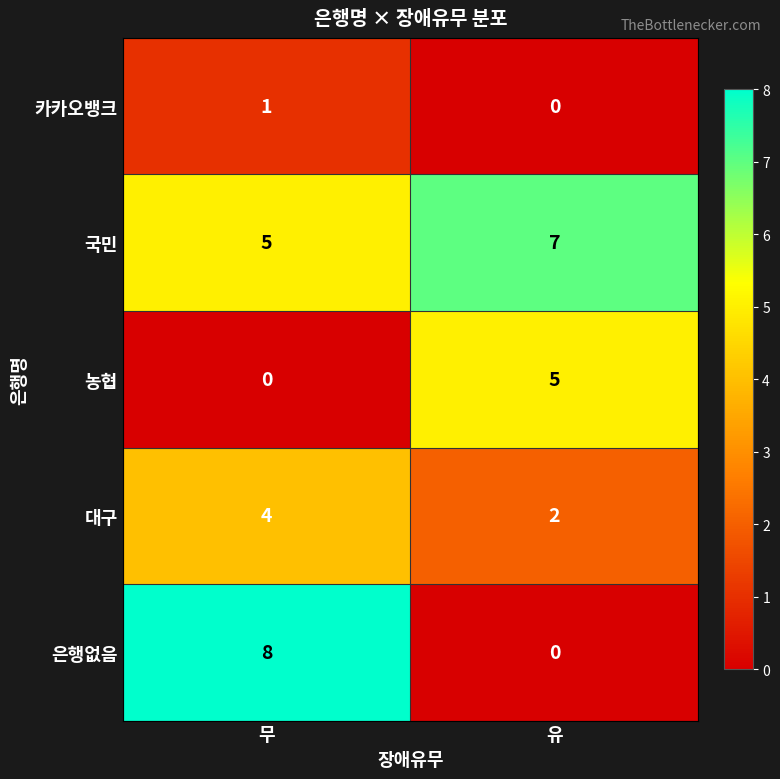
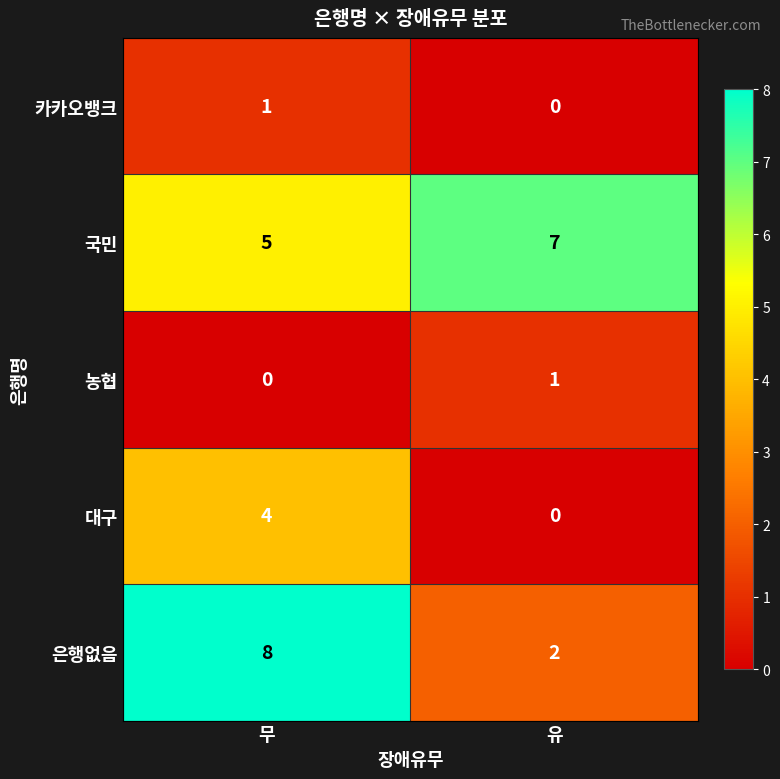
농협, 유: 5 -> 1
대구, 유: 2 -> 0
은행없음, 유: 0 -> 2
